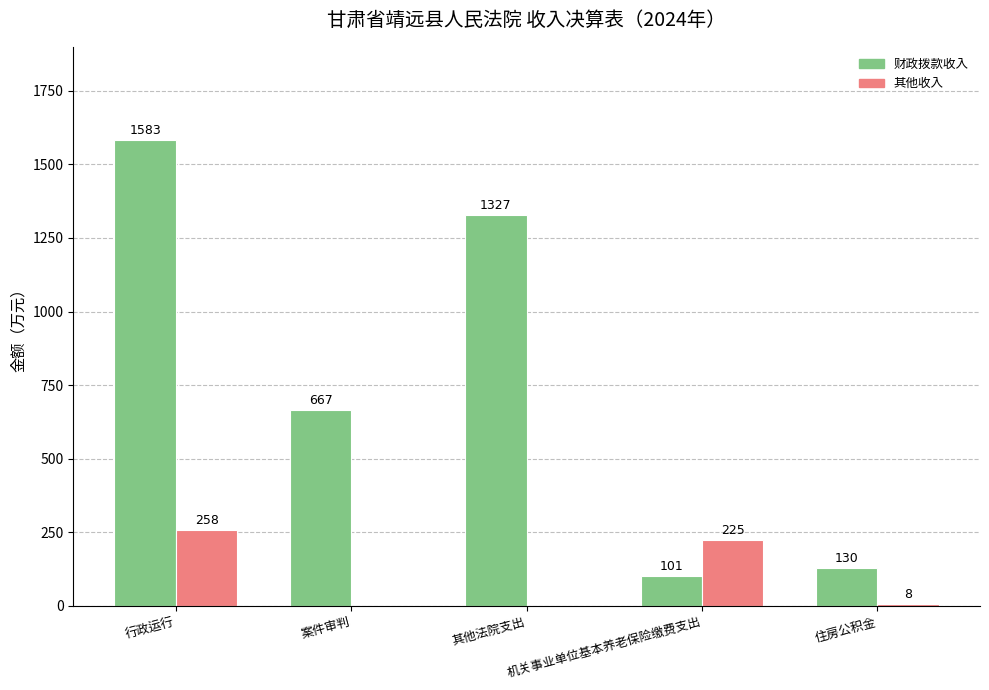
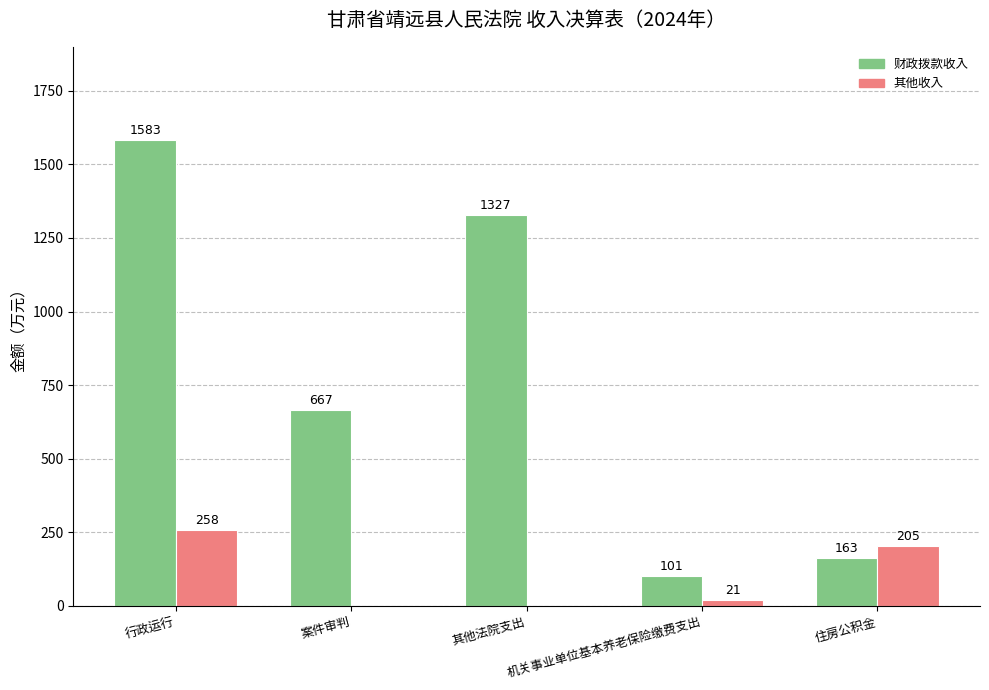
其他收入, 机关事业单位基本养老保险缴费支出: 225 -> 21
财政拨款收入, 住房公积金: 130 -> 163
其他收入, 住房公积金: 8 -> 205
